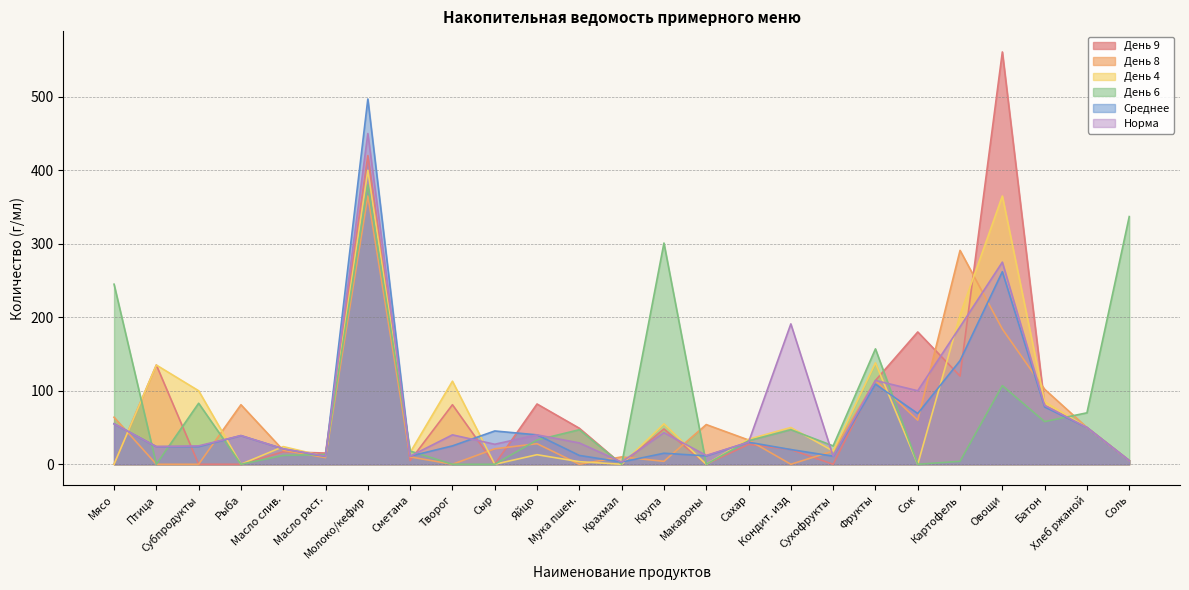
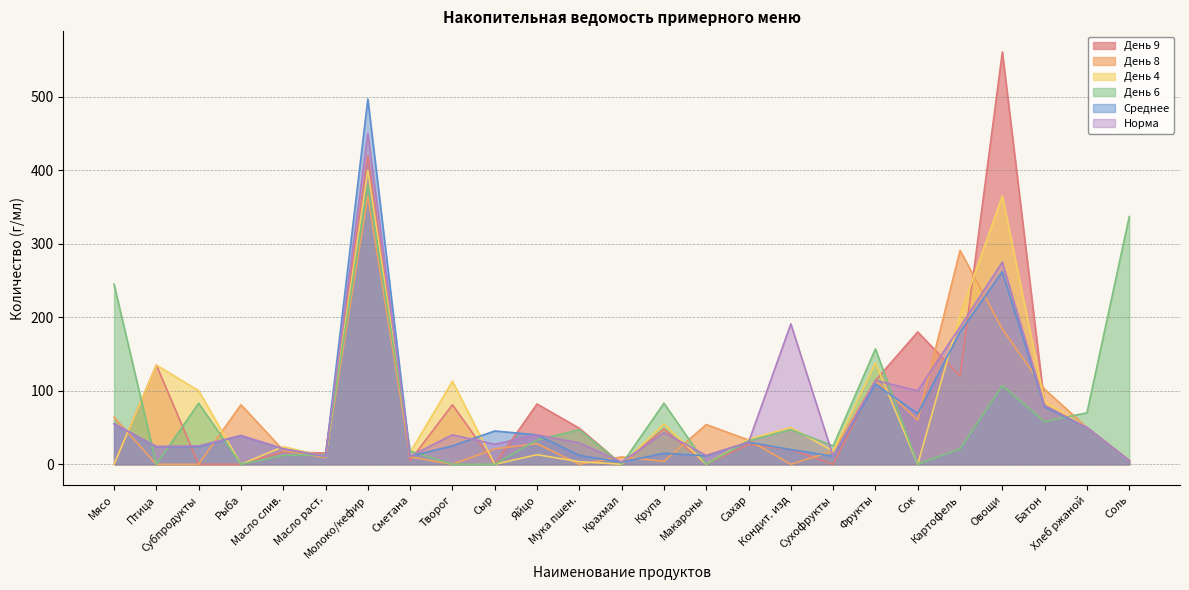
День 6, Крупа: 300 -> 80
День 6, Картофель: 0 -> 20
Среднее, Картофель: 140 -> 180
